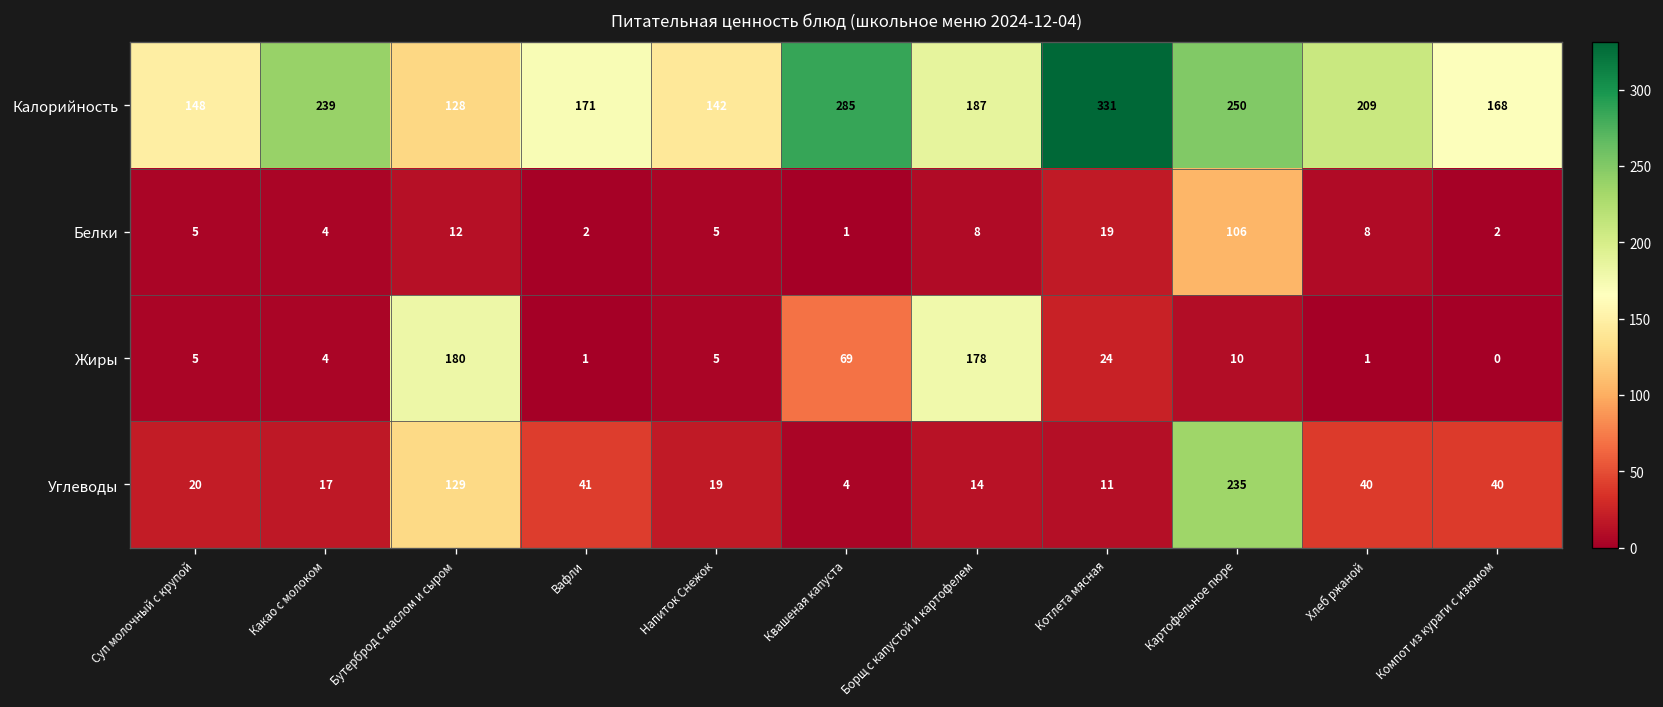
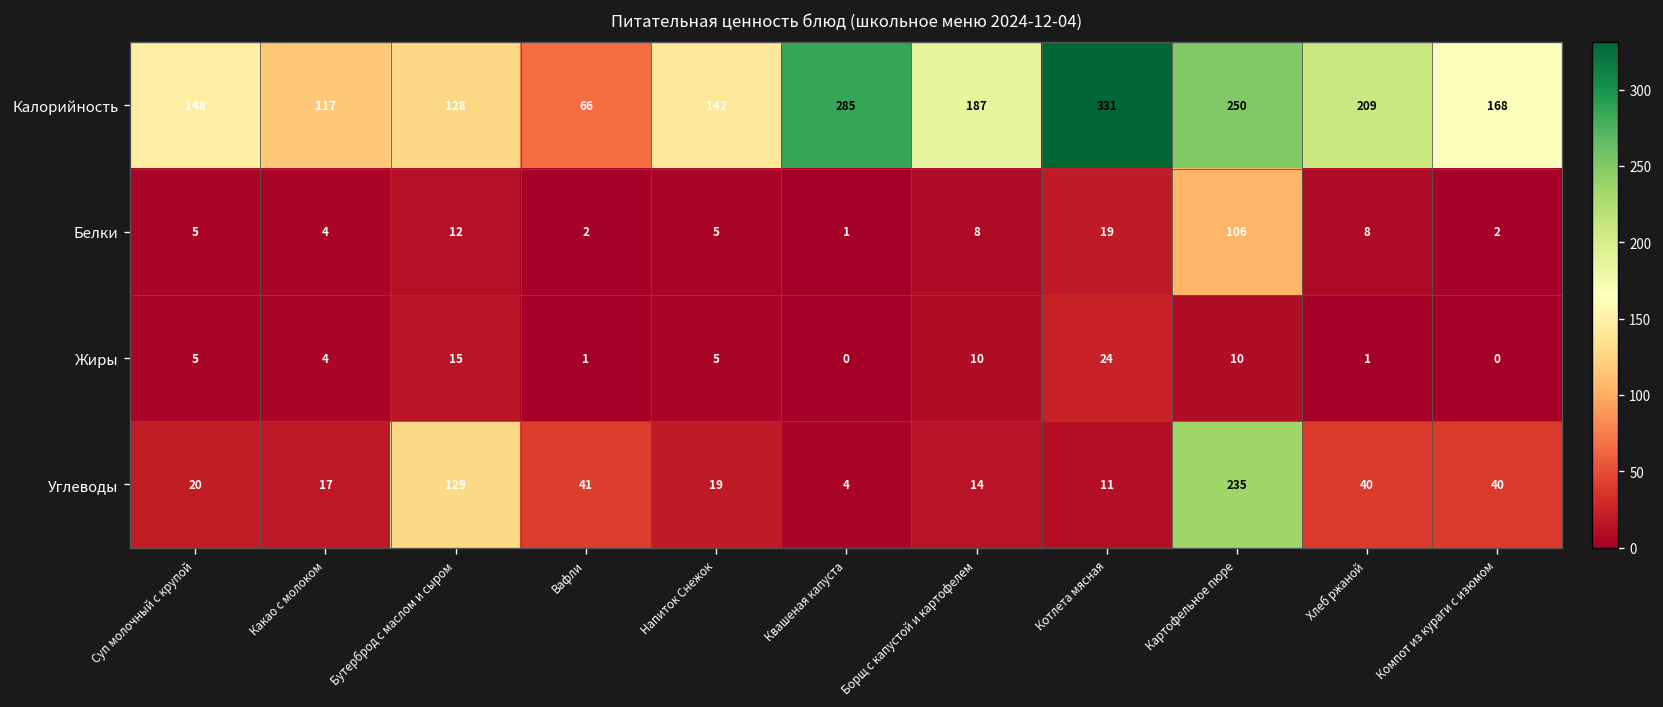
Калорийность, Какао с молоком: 239 -> 117
Калорийность, Вафли: 171 -> 66
Жиры, Бутерброд с маслом и сыром: 180 -> 15
Жиры, Квашеная капуста: 69 -> 0
Жиры, Борщ с капустой и картофелем: 178 -> 10
